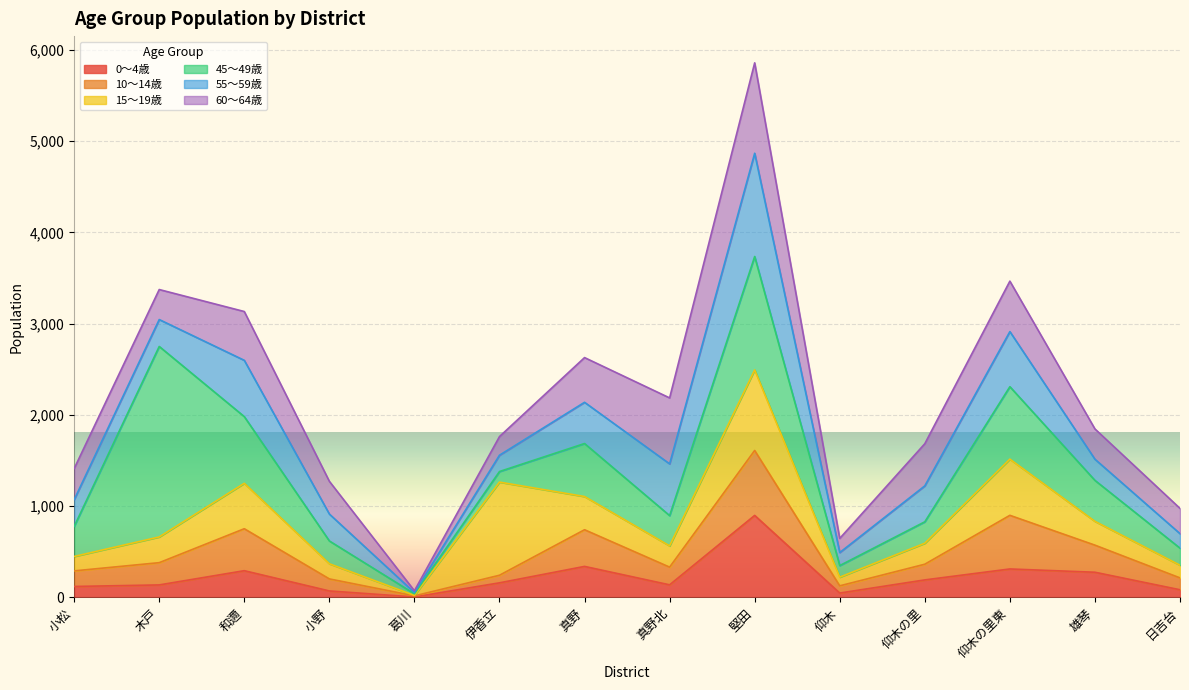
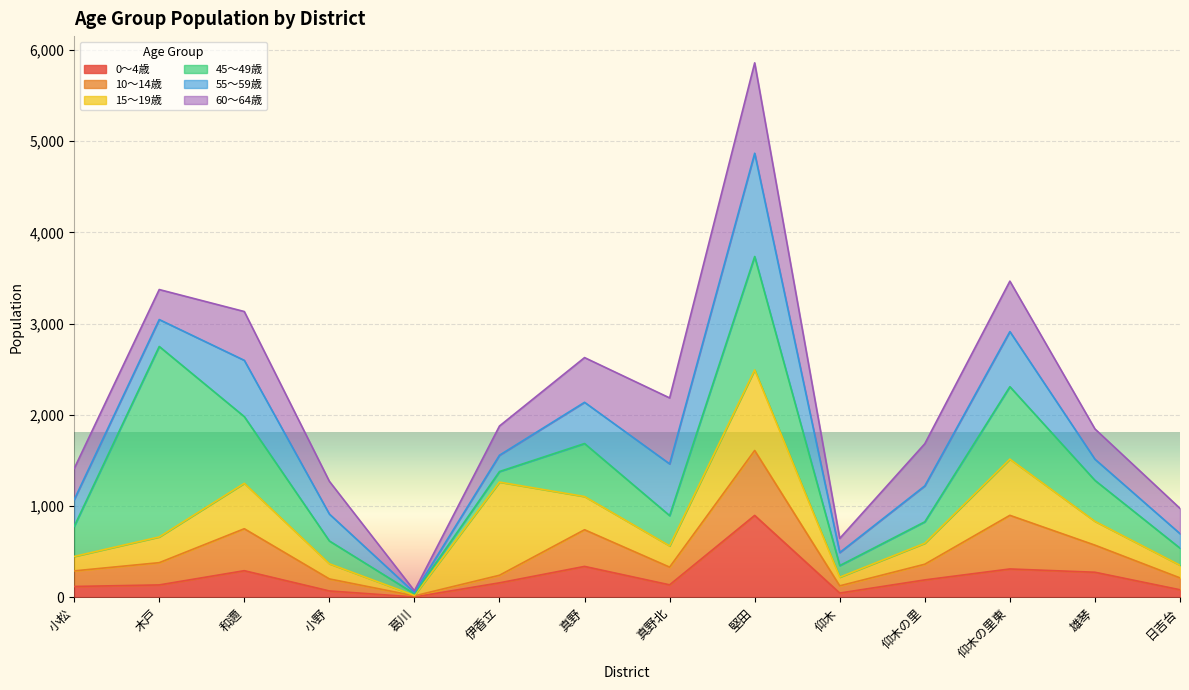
60〜64歳, 伊香立: 200 -> 300
